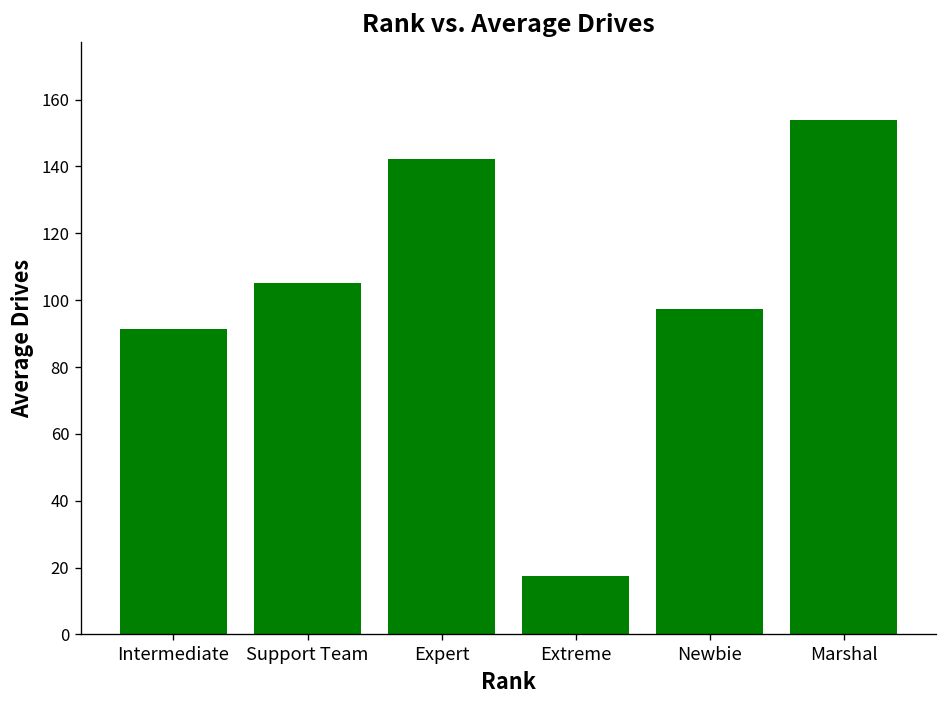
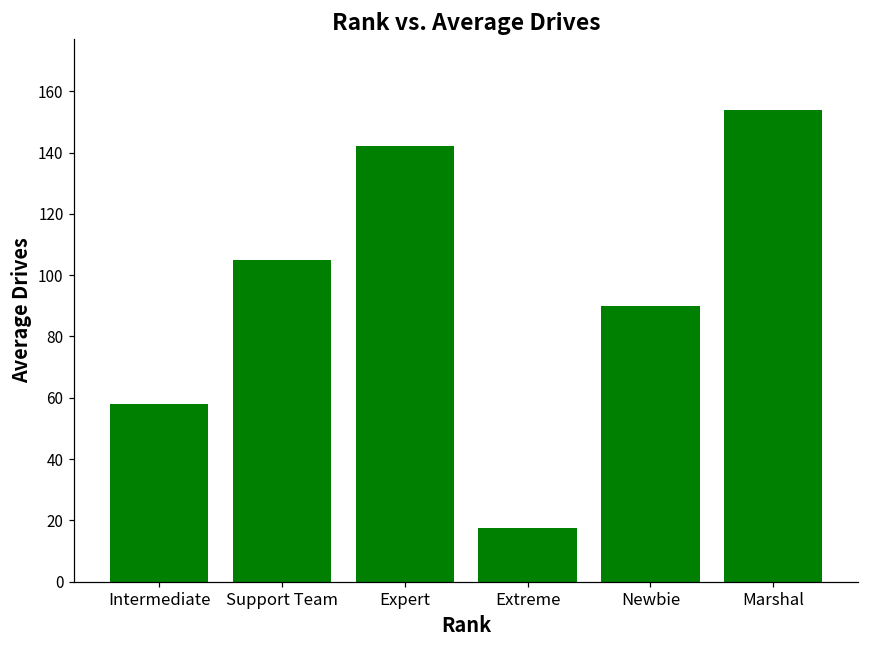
Intermediate: 91 -> 58
Newbie: 97 -> 90
